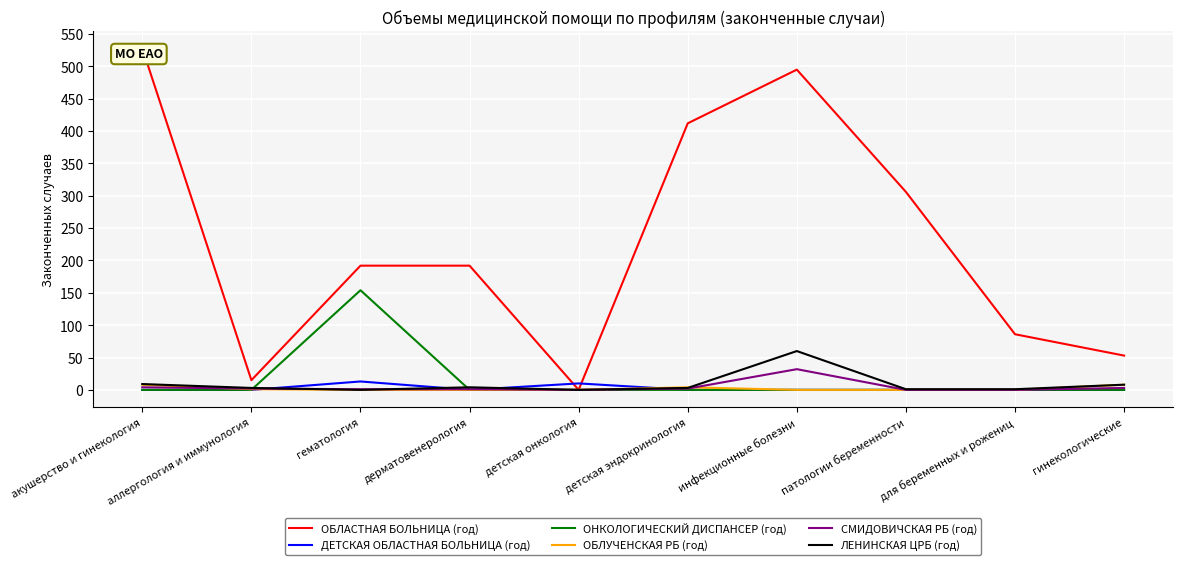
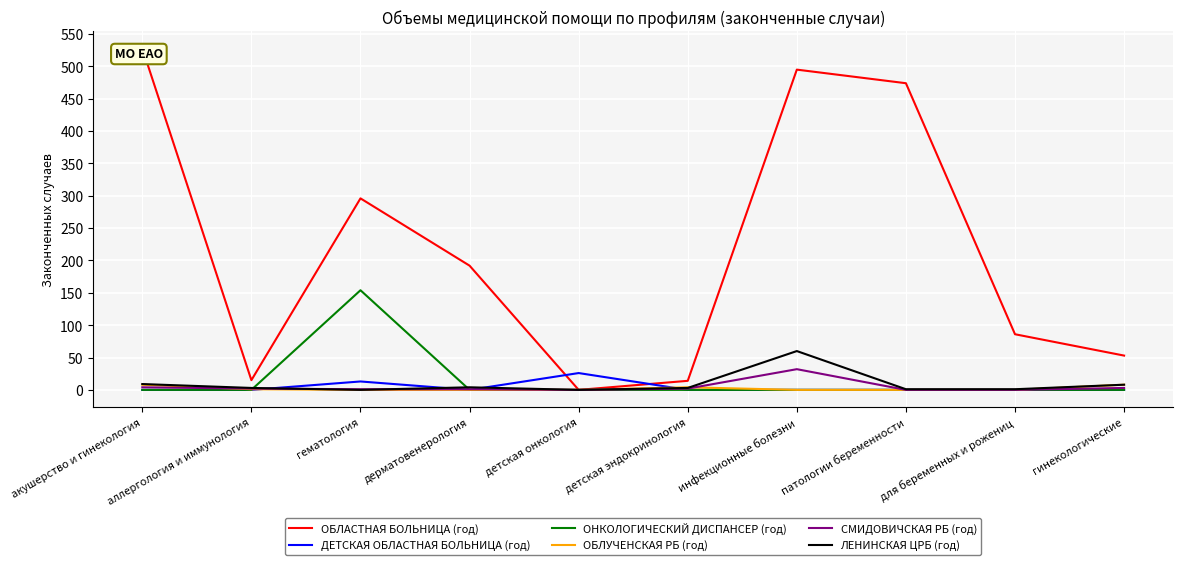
ОБЛАСТНАЯ БОЛЬНИЦА (год), гематология: 190 -> 300
ДЕТСКАЯ ОБЛАСТНАЯ БОЛЬНИЦА (год), детская онкология: 10 -> 30
ОБЛАСТНАЯ БОЛЬНИЦА (год), детская эндокринология: 410 -> 10
ОБЛАСТНАЯ БОЛЬНИЦА (год), патологии беременности: 310 -> 470
